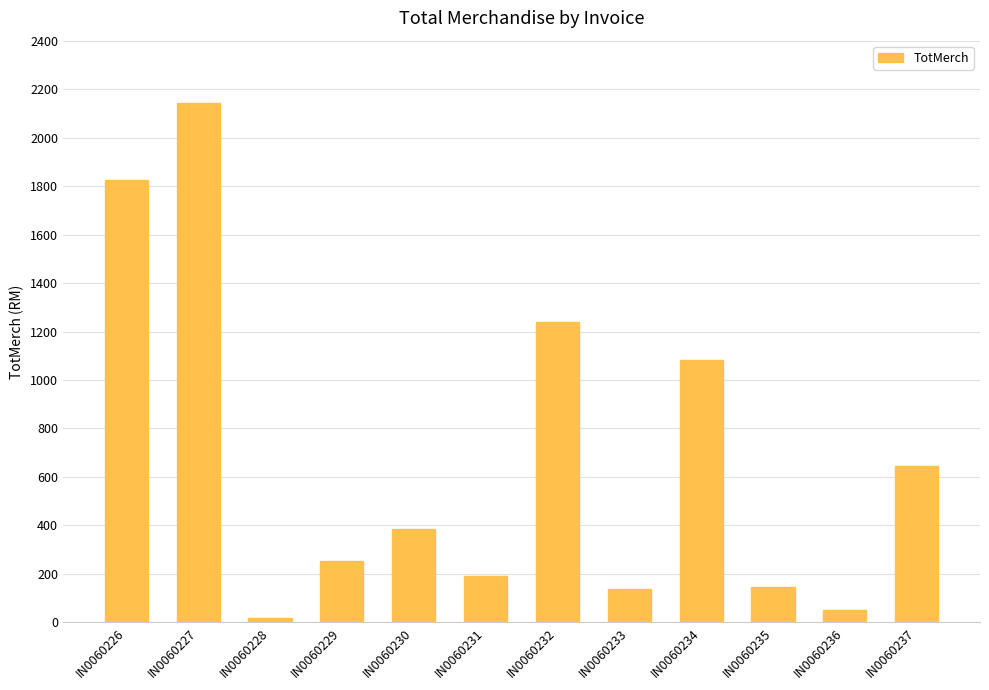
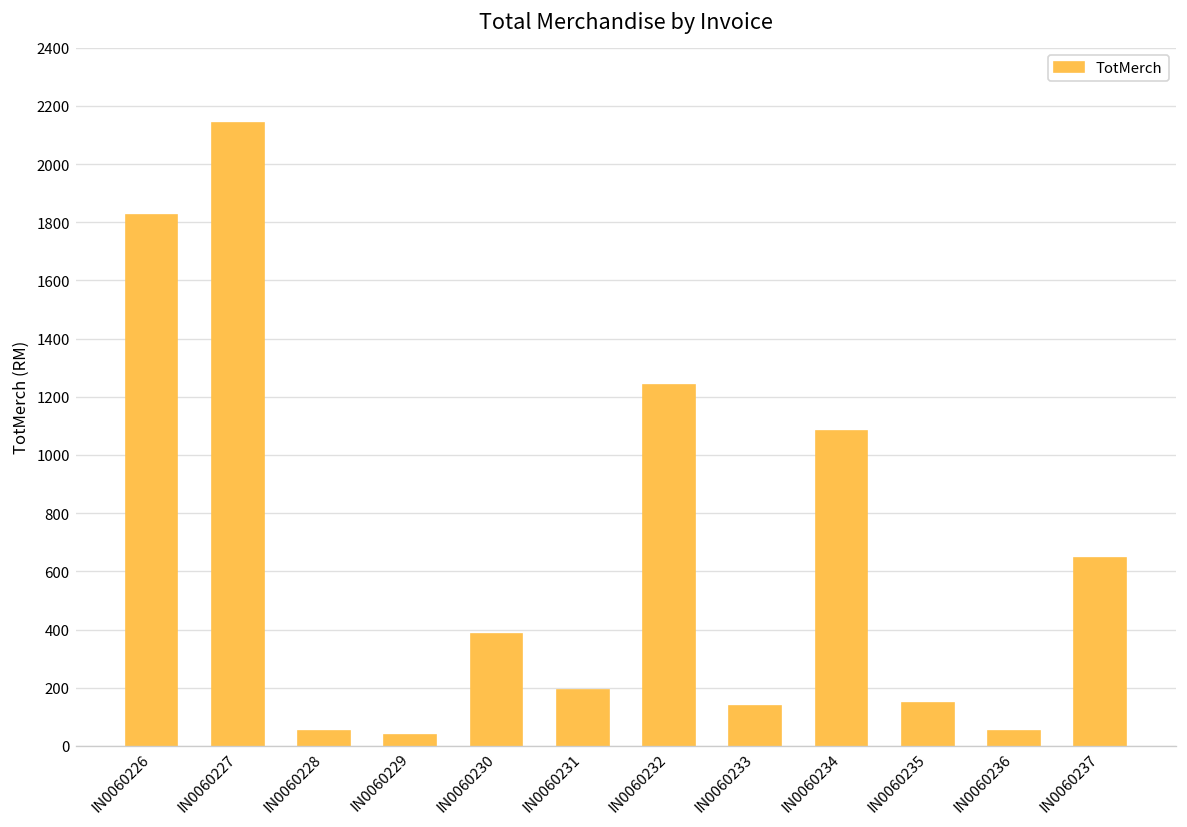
IN0060228: 20 -> 50
IN0060229: 250 -> 40
